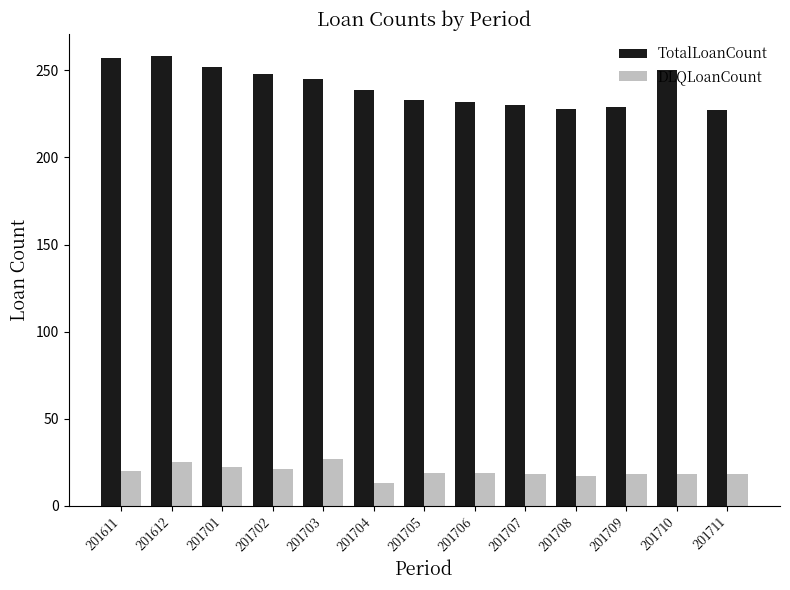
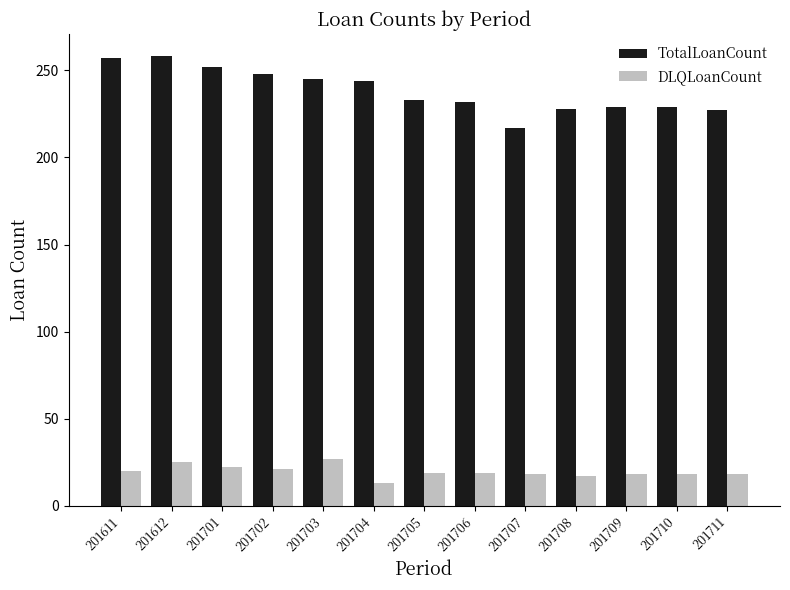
TotalLoanCount, 201704: 239 -> 244
TotalLoanCount, 201707: 230 -> 217
TotalLoanCount, 201710: 250 -> 229
